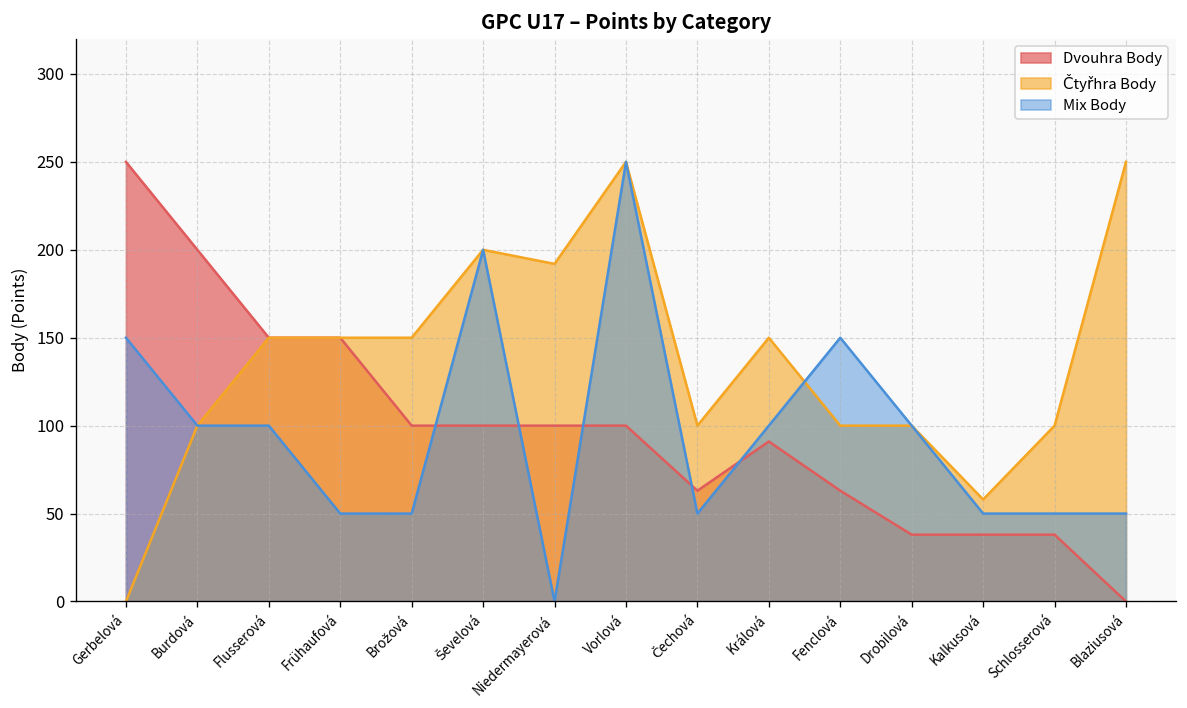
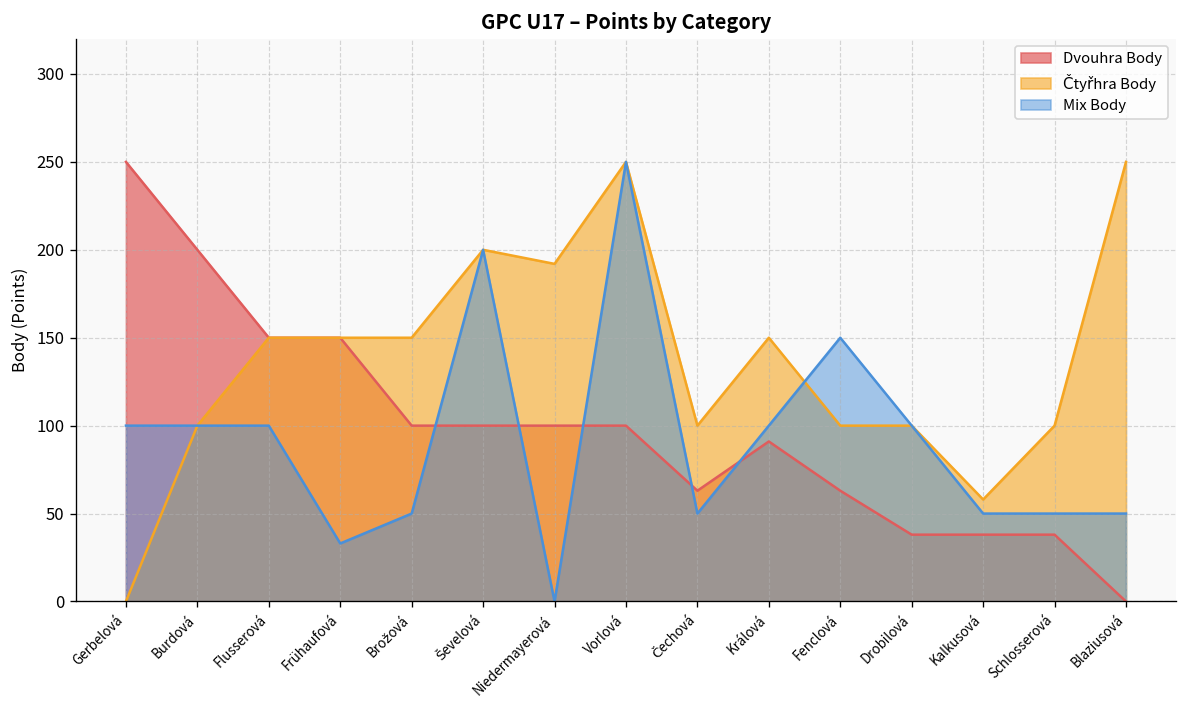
Mix Body, Gerbelová: 150 -> 100
Mix Body, Frühaufová: 50 -> 33
